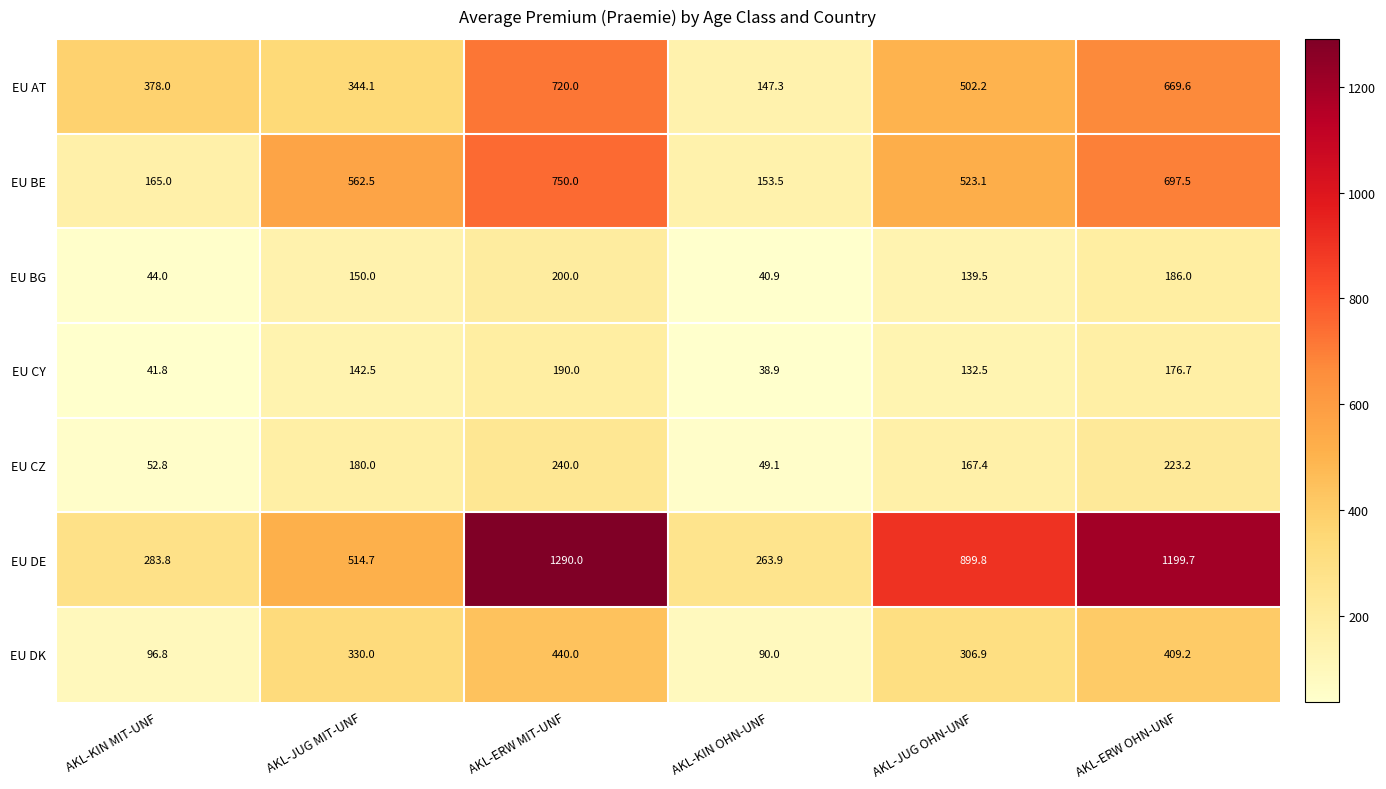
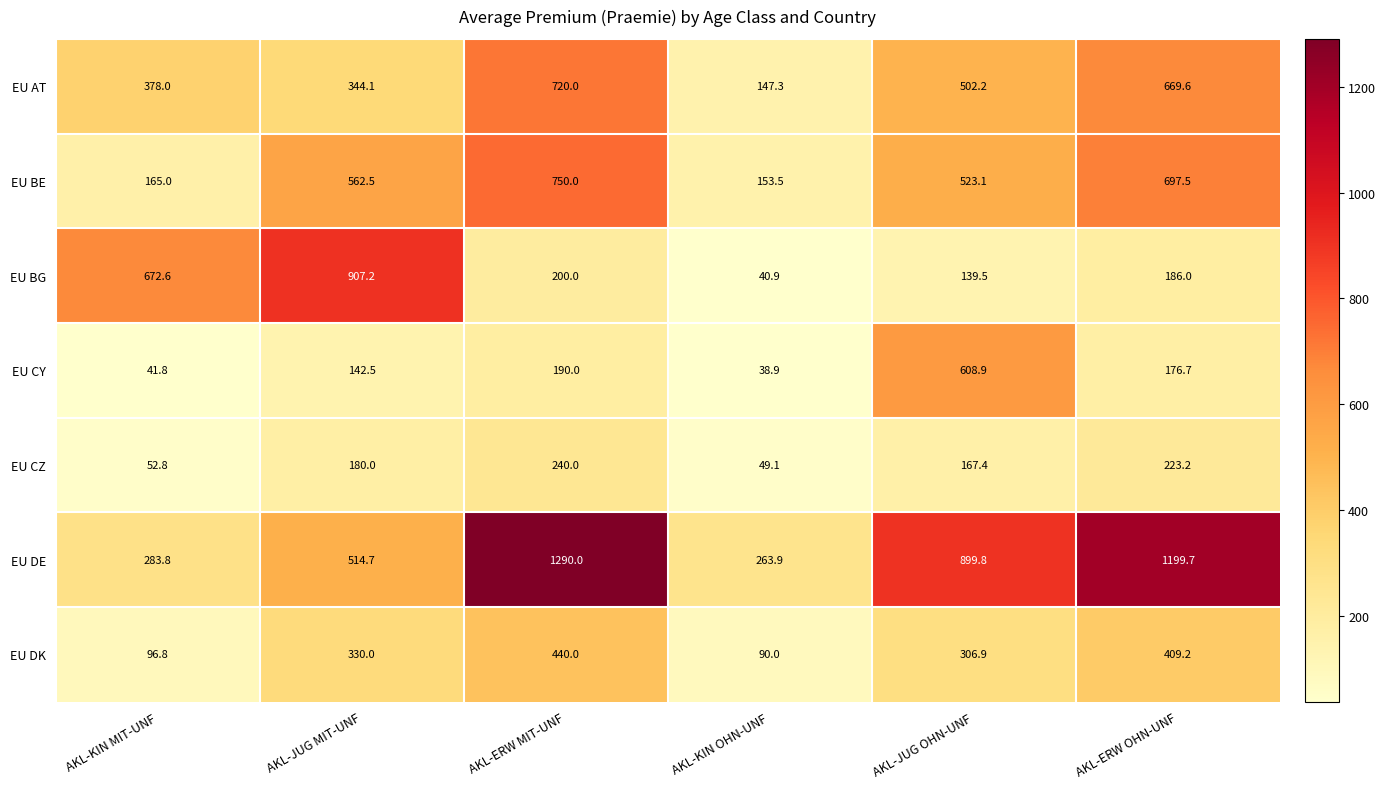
EU BG, AKL-KIN MIT-UNF: 44.0 -> 672.6
EU BG, AKL-JUG MIT-UNF: 150.0 -> 907.2
EU CY, AKL-JUG OHN-UNF: 132.5 -> 608.9
